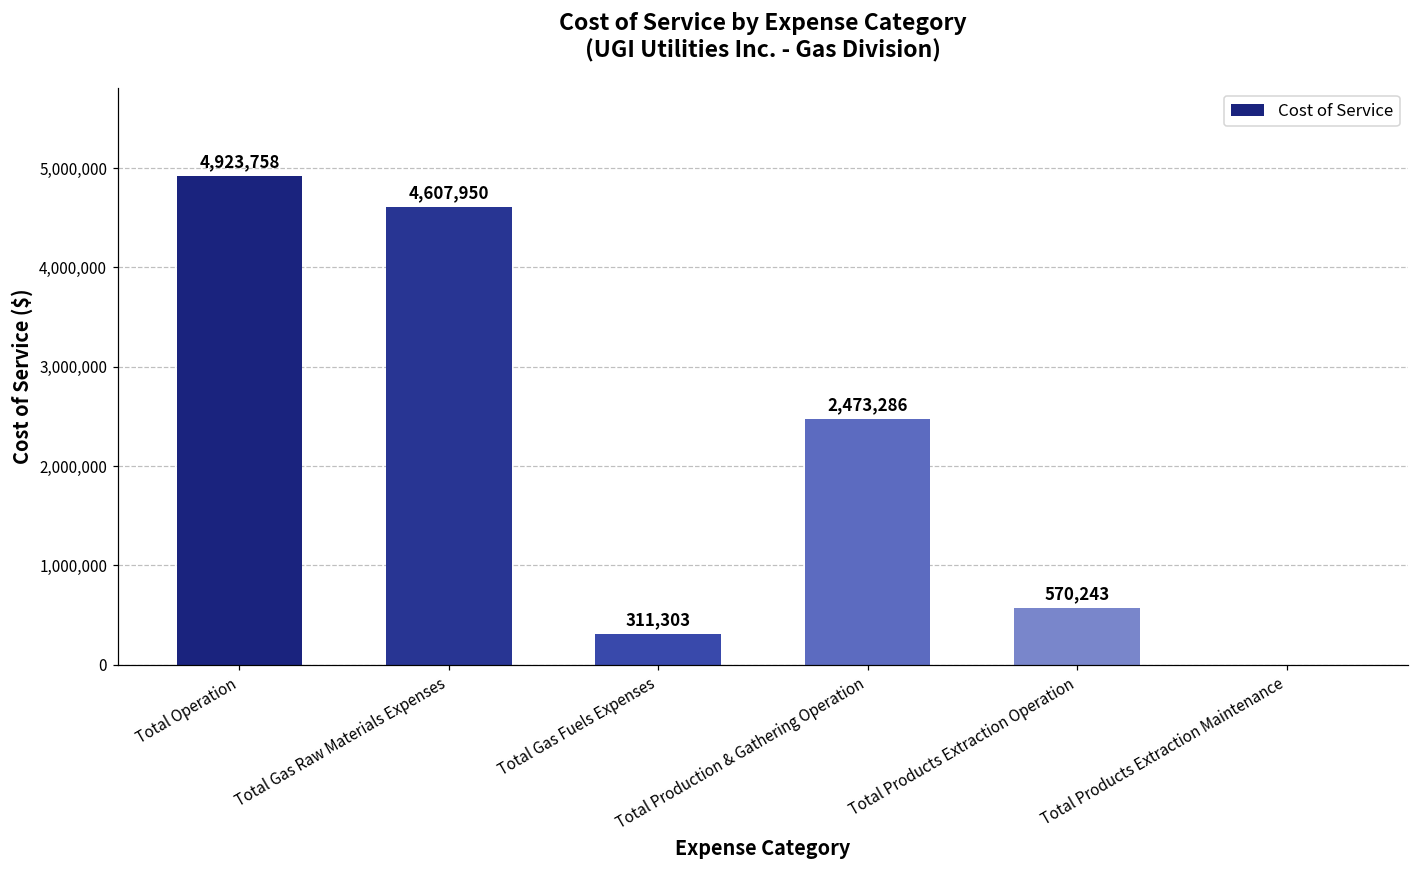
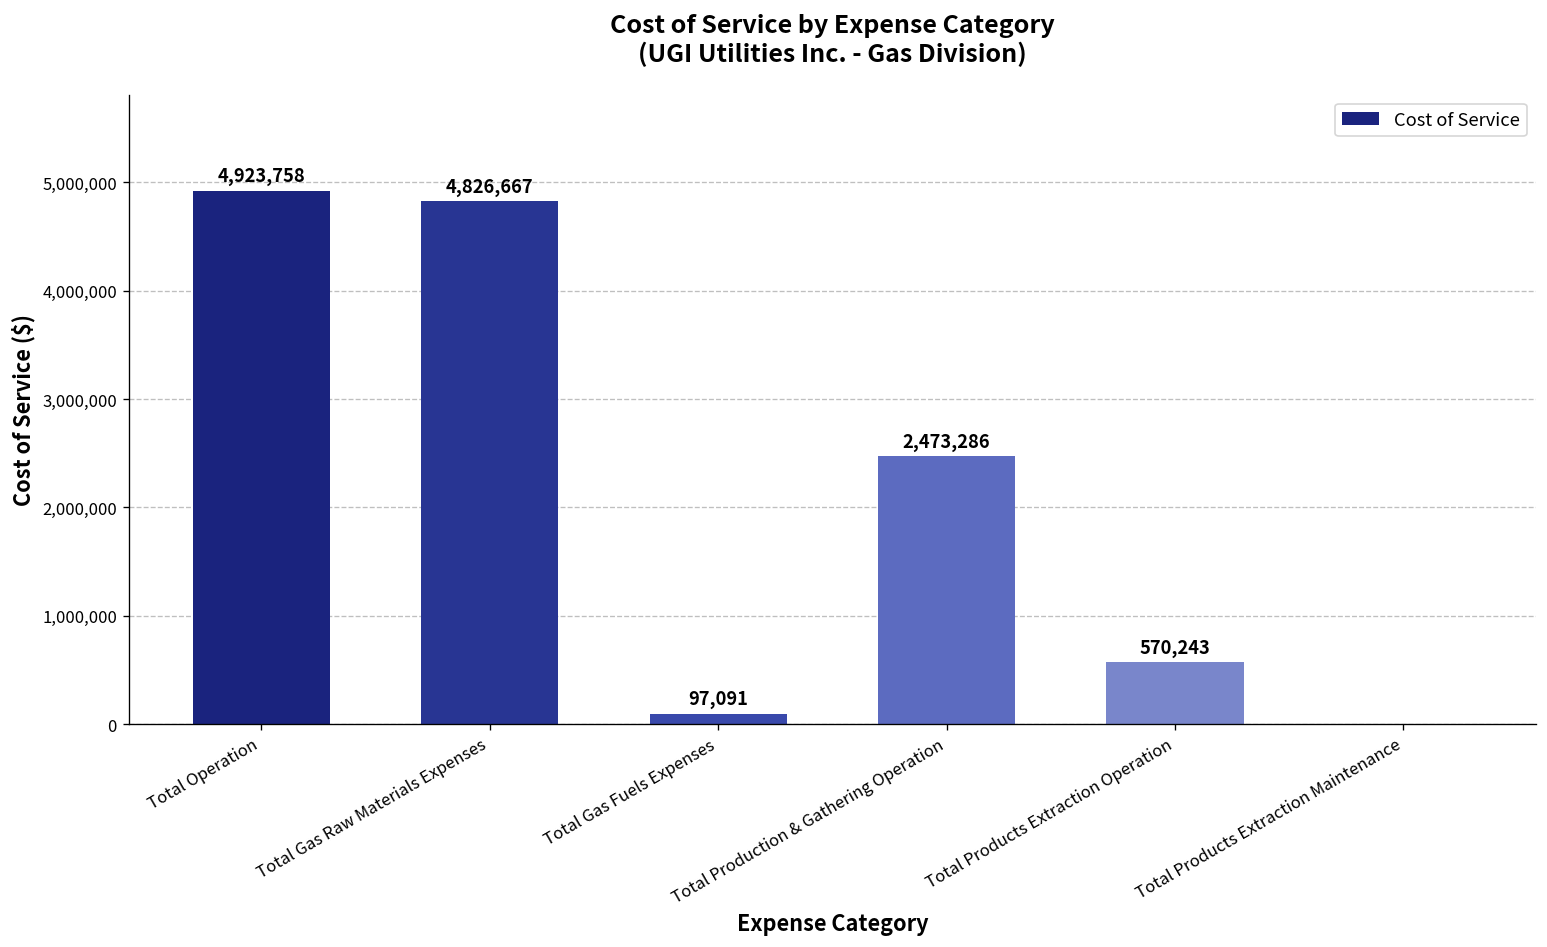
Total Gas Raw Materials Expenses: 4,607,950 -> 4,826,667
Total Gas Fuels Expenses: 311,303 -> 97,091
